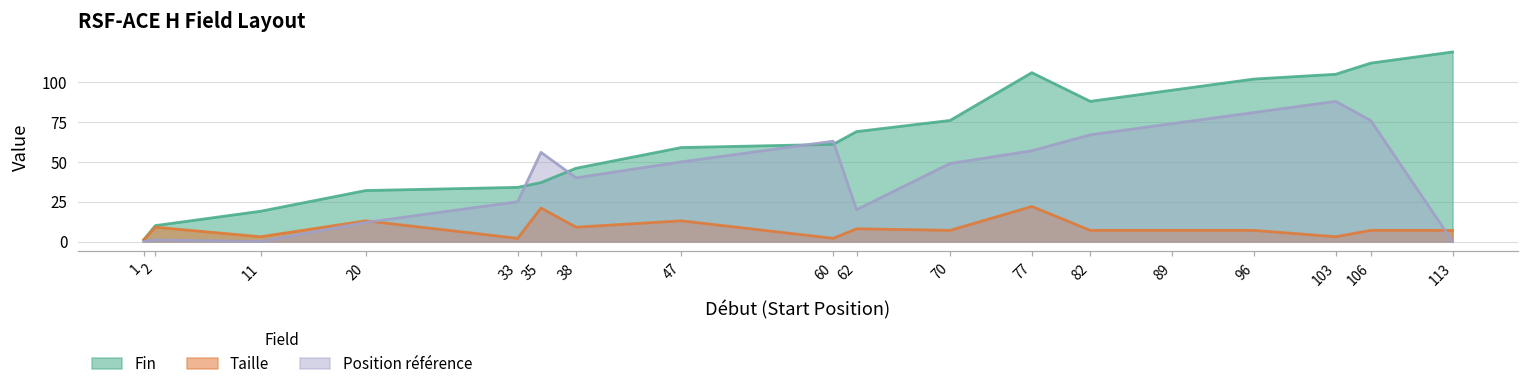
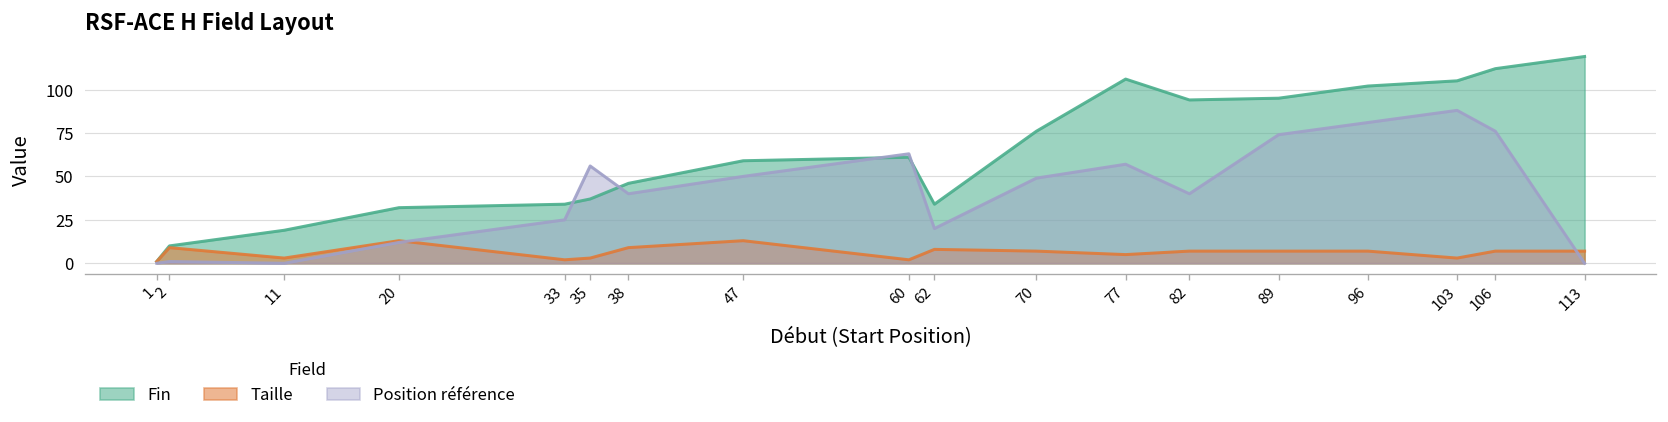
Taille, 35: 21 -> 3
Fin, 62: 69 -> 34
Taille, 77: 22 -> 5
Fin, 82: 88 -> 94
Position référence, 82: 67 -> 40
